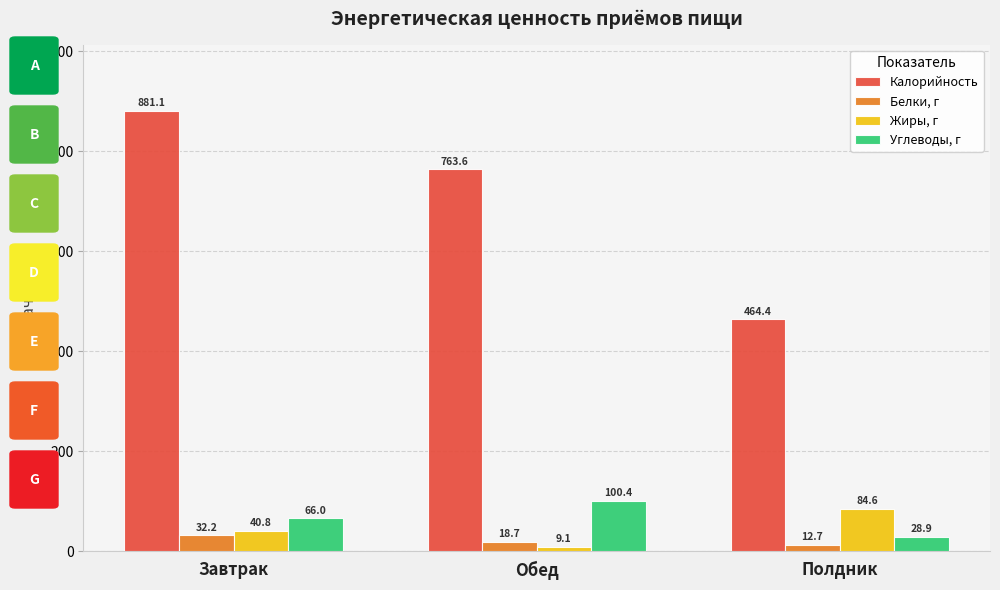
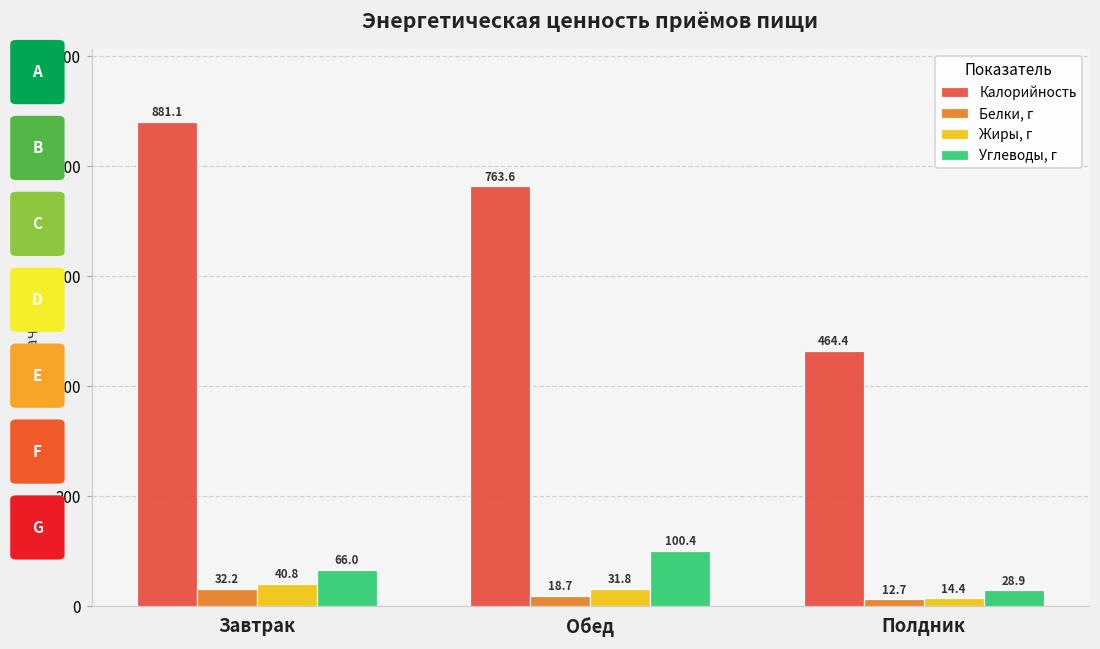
Жиры, г, Обед: 9.1 -> 31.8
Жиры, г, Полдник: 84.6 -> 14.4
